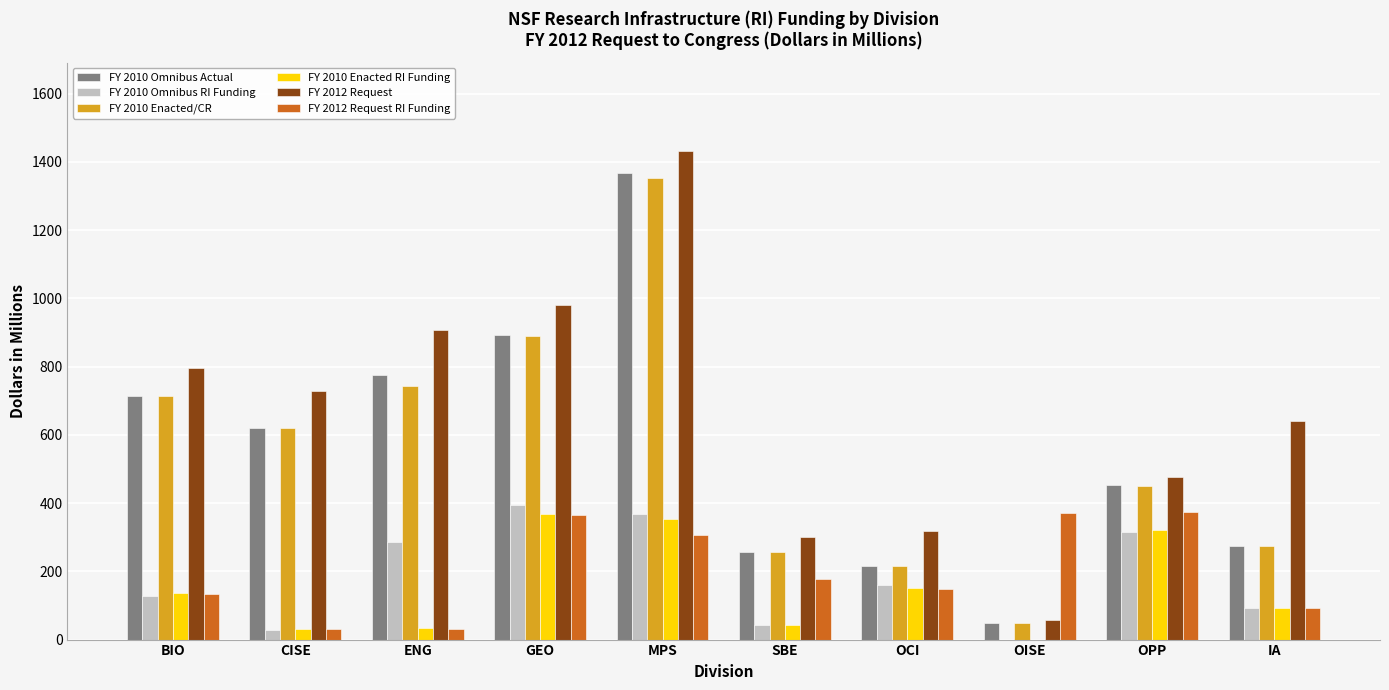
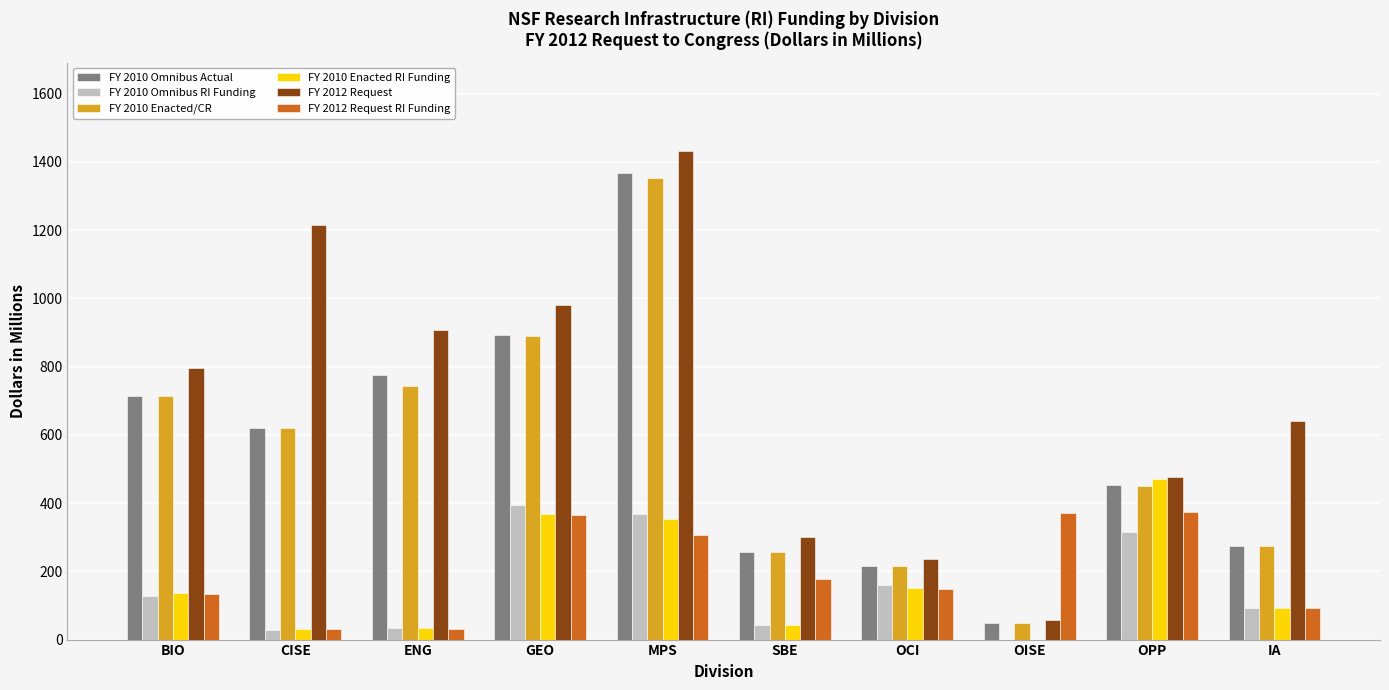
FY 2012 Request, CISE: 730 -> 1210
FY 2010 Omnibus RI Funding, ENG: 290 -> 30
FY 2012 Request, OCI: 320 -> 240
FY 2010 Enacted RI Funding, OPP: 320 -> 470
